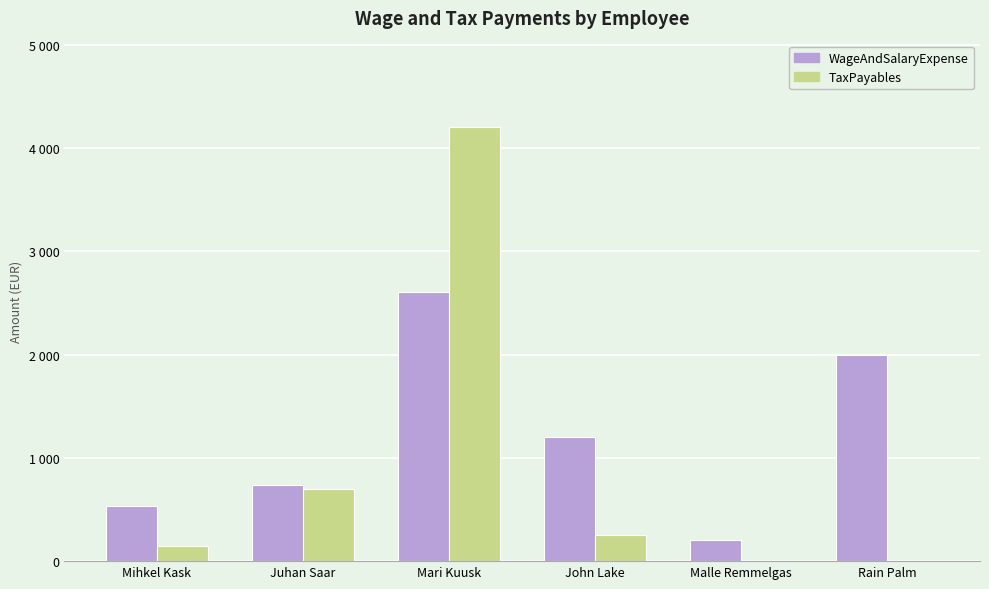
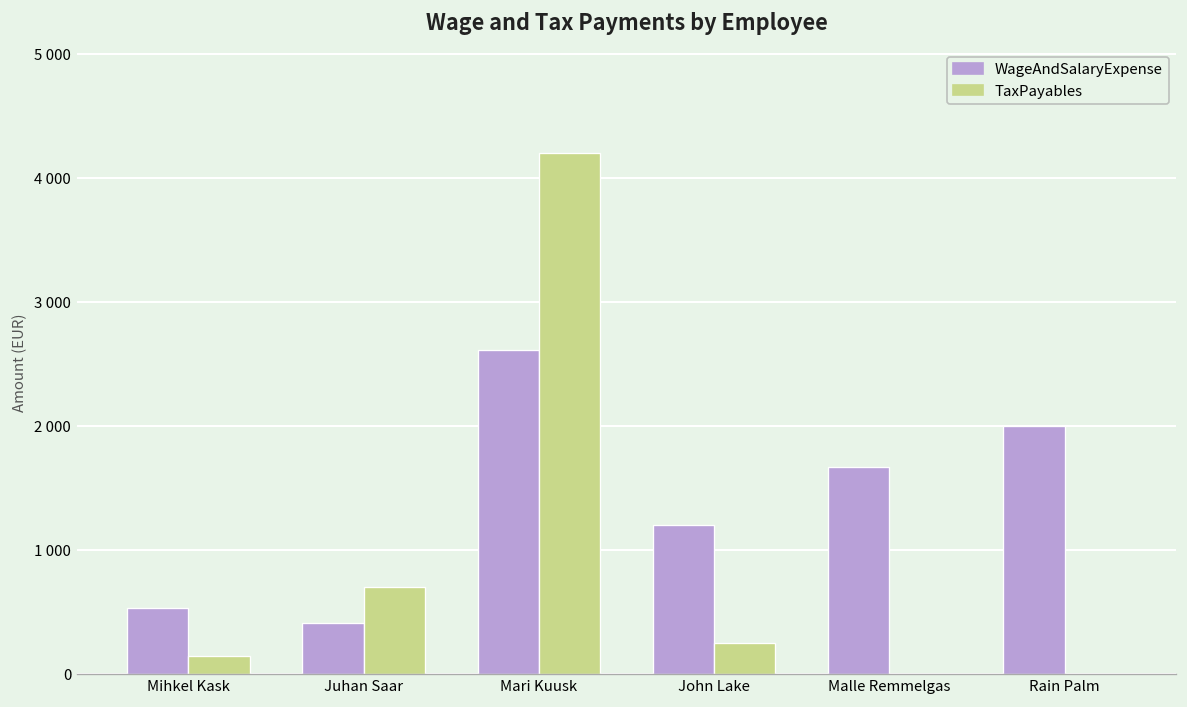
WageAndSalaryExpense, Juhan Saar: 740 -> 410
WageAndSalaryExpense, Malle Remmelgas: 210 -> 1670
